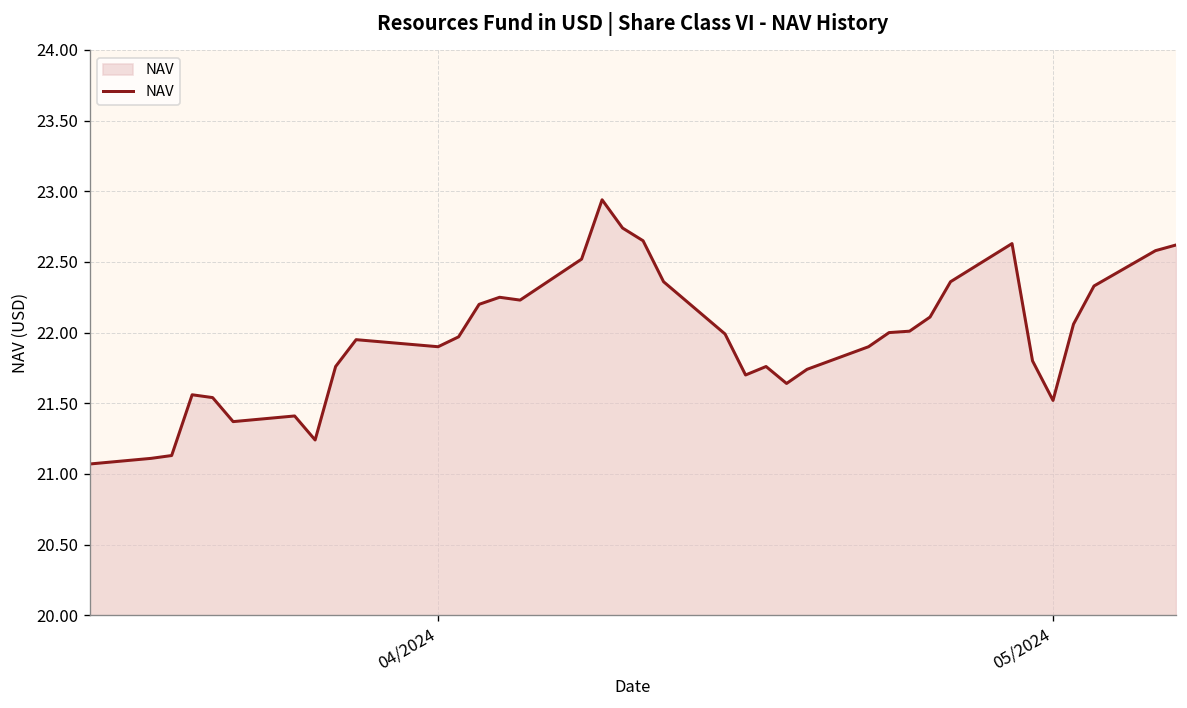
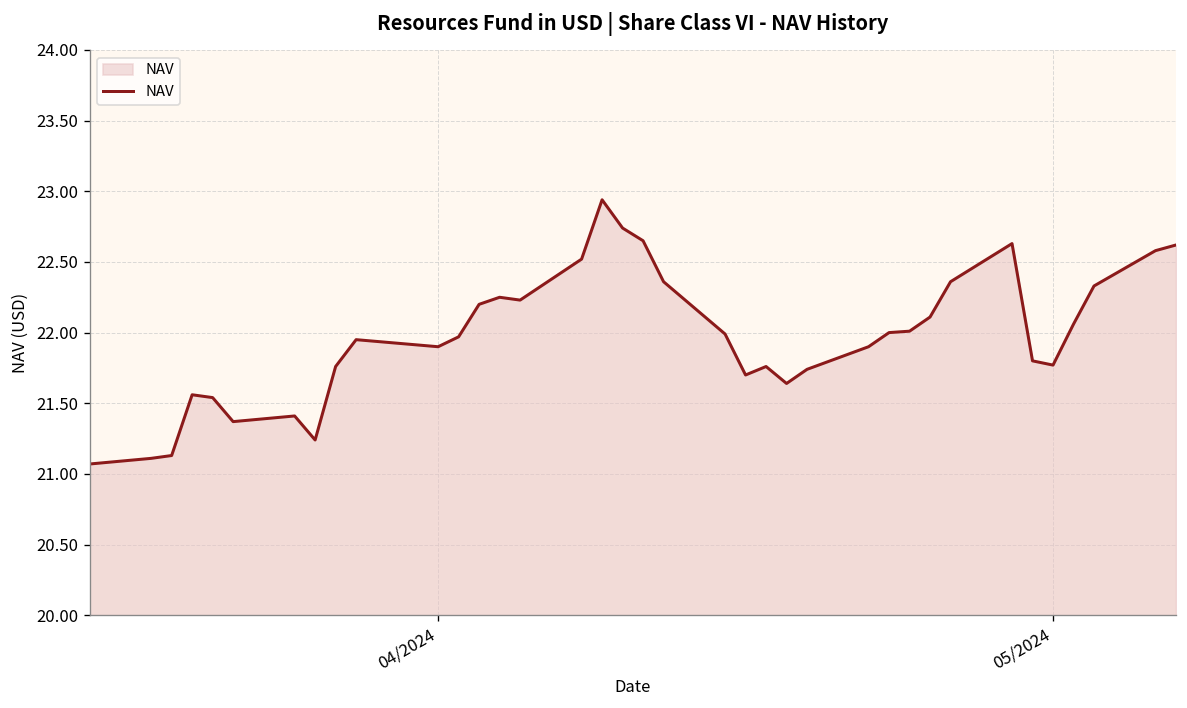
05/2024: 21.52 -> 21.77
